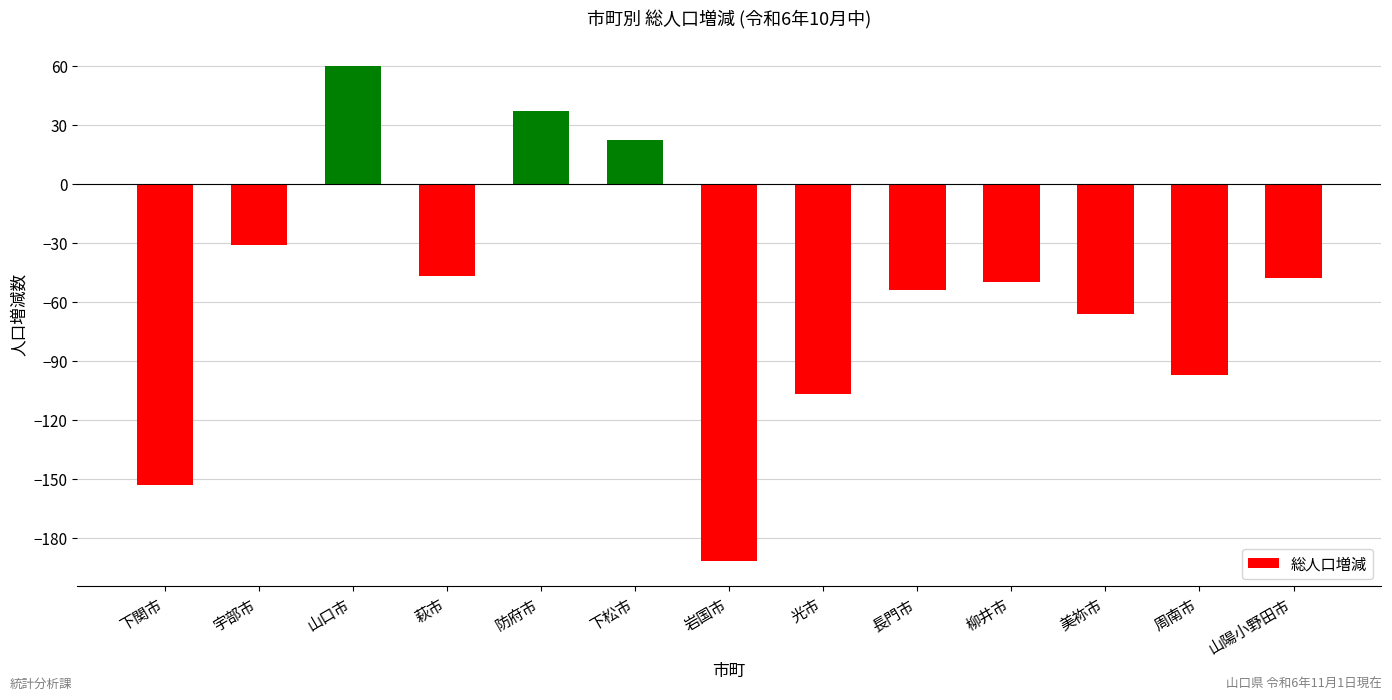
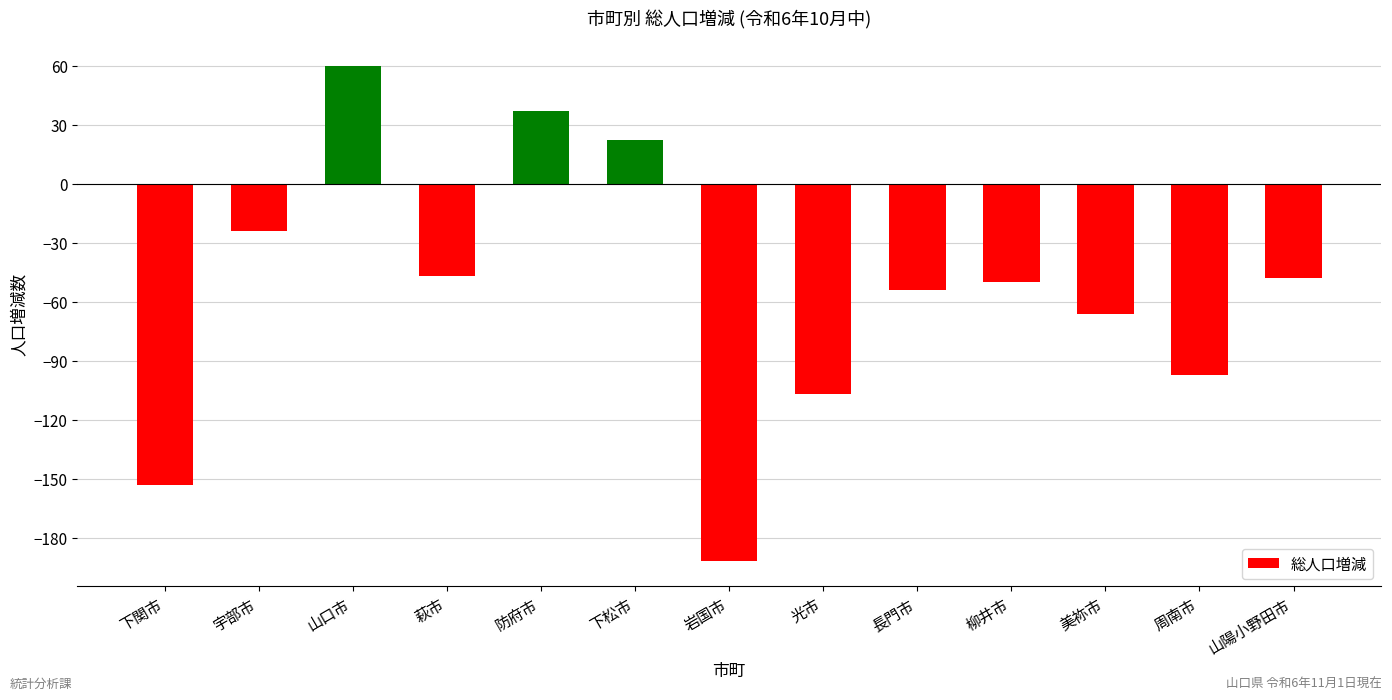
宇部市: -31 -> -24
